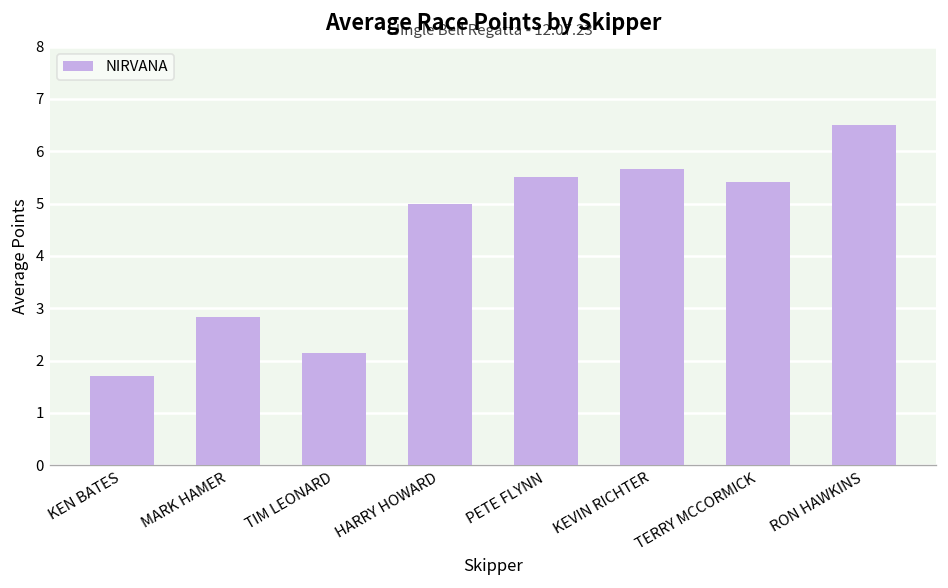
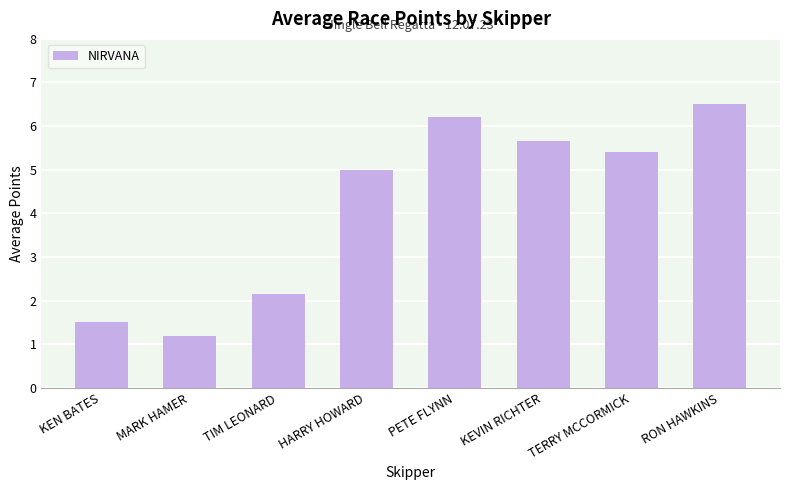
KEN BATES: 1.7 -> 1.5
MARK HAMER: 2.8 -> 1.2
PETE FLYNN: 5.5 -> 6.2
